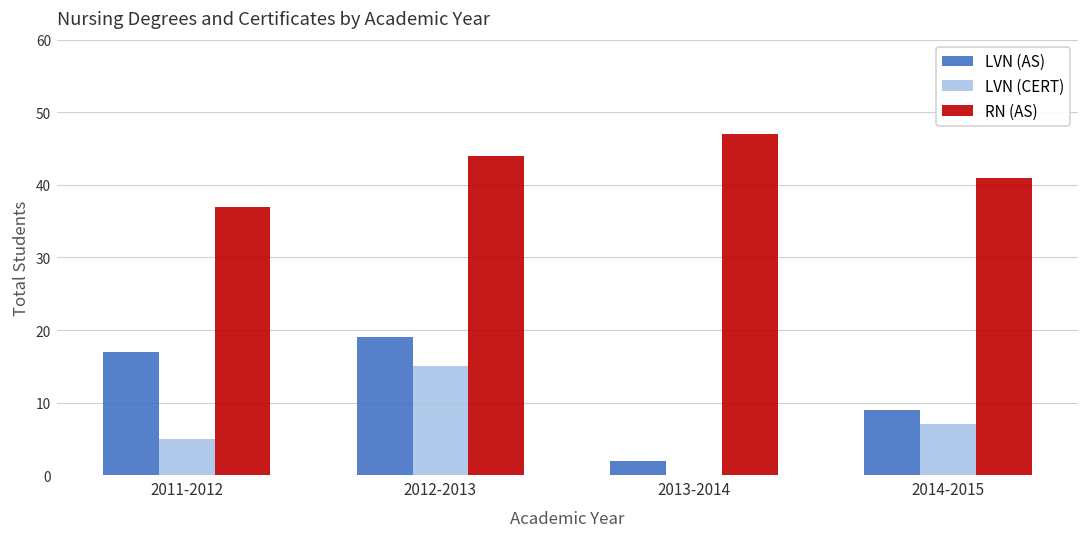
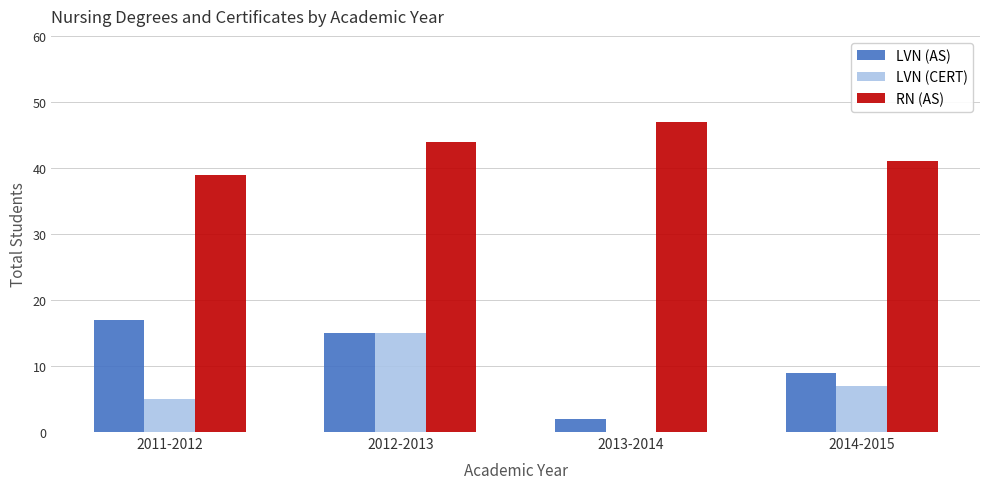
RN (AS), 2011-2012: 37 -> 39
LVN (AS), 2012-2013: 19 -> 15
